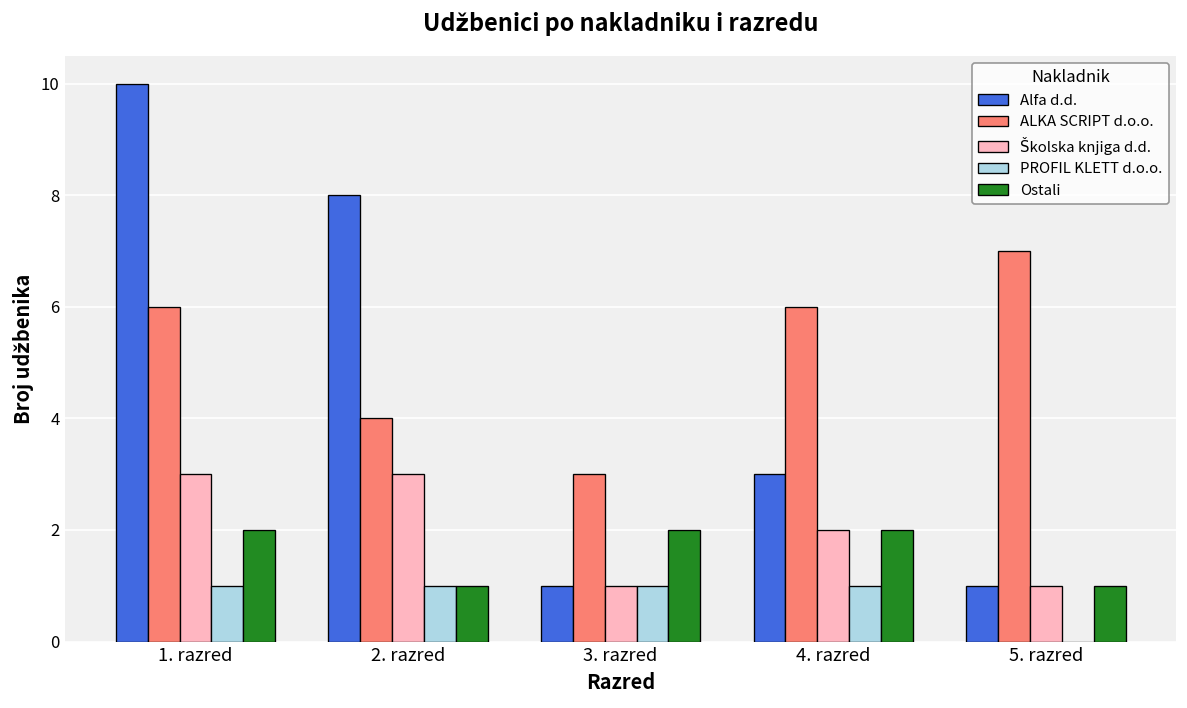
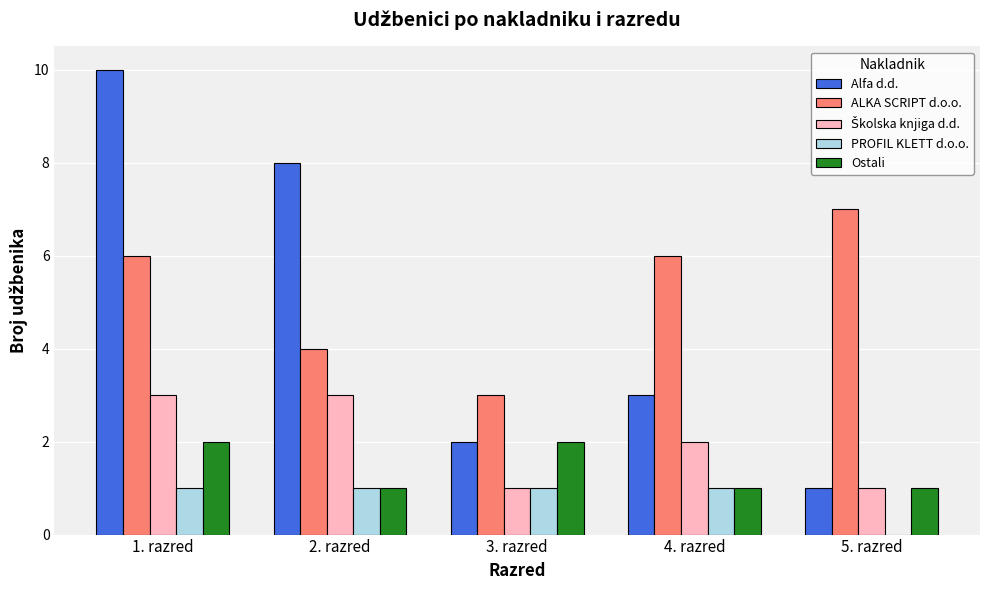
Alfa d.d., 3. razred: 1 -> 2
Ostali, 4. razred: 2 -> 1
